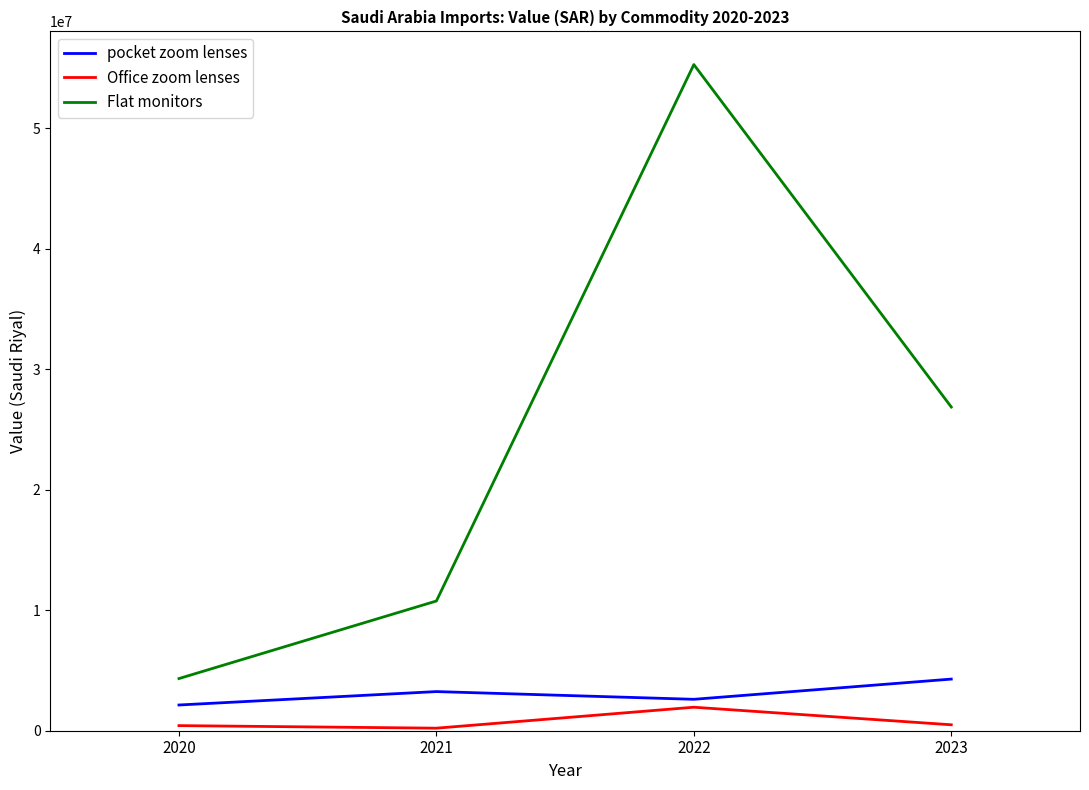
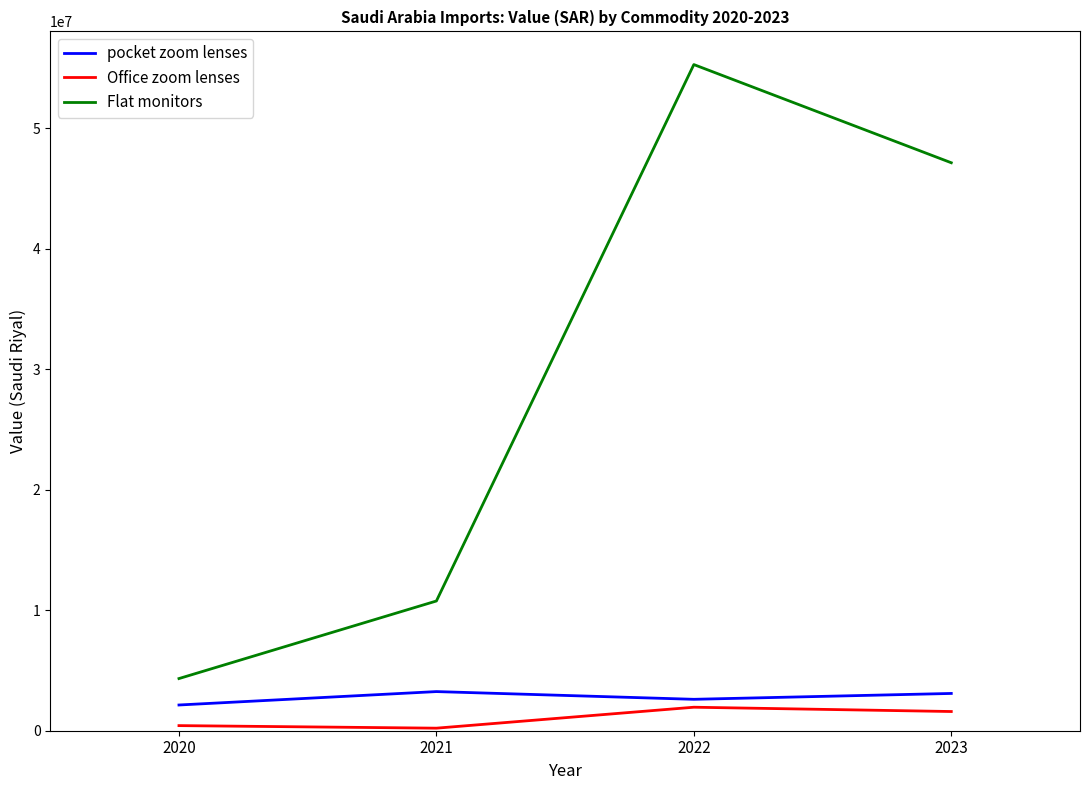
pocket zoom lenses, 2023: 4300000 -> 3100000
Office zoom lenses, 2023: 500000 -> 1600000
Flat monitors, 2023: 26900000 -> 47100000
